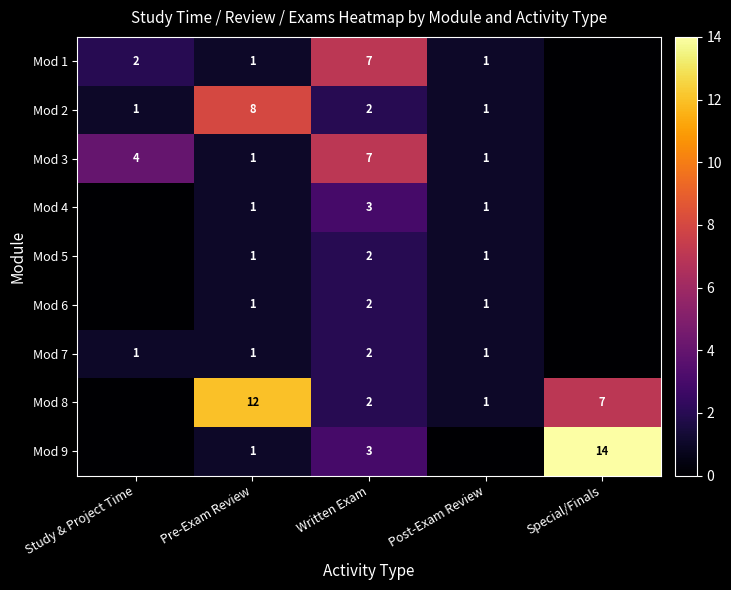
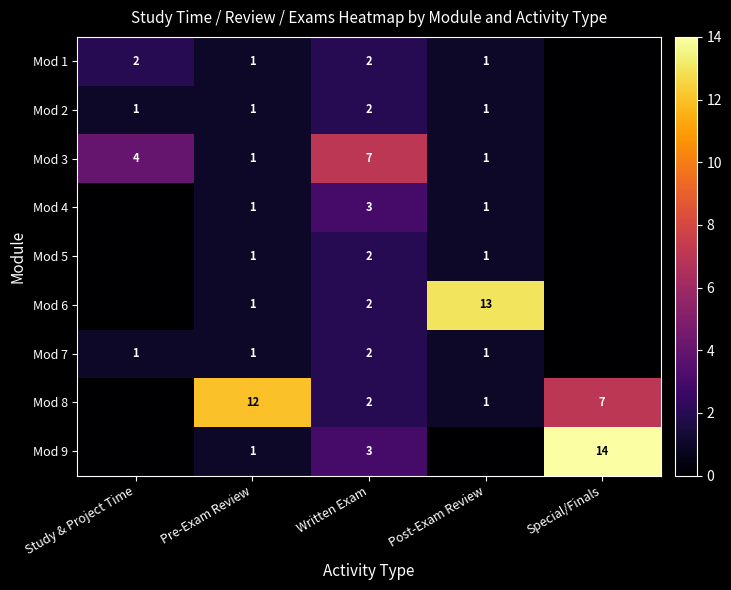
Mod 1, Written Exam: 7 -> 2
Mod 2, Pre-Exam Review: 8 -> 1
Mod 6, Post-Exam Review: 1 -> 13
